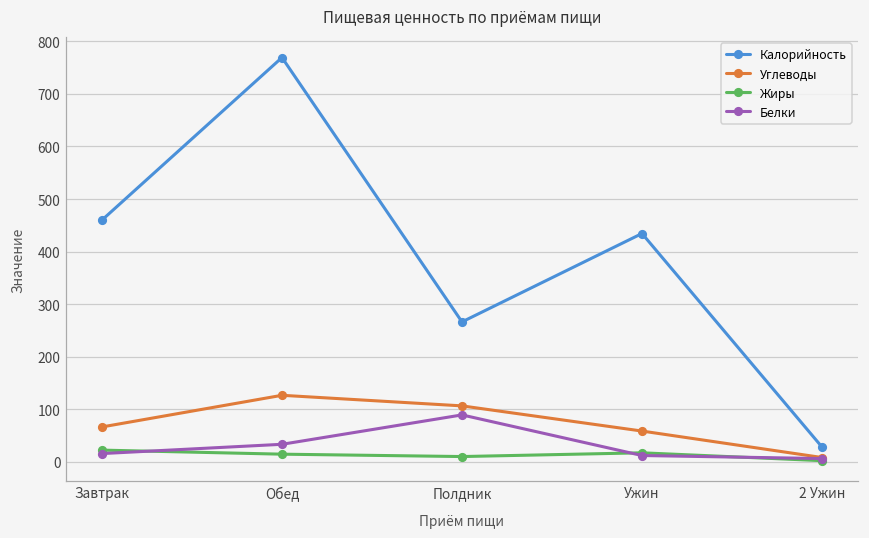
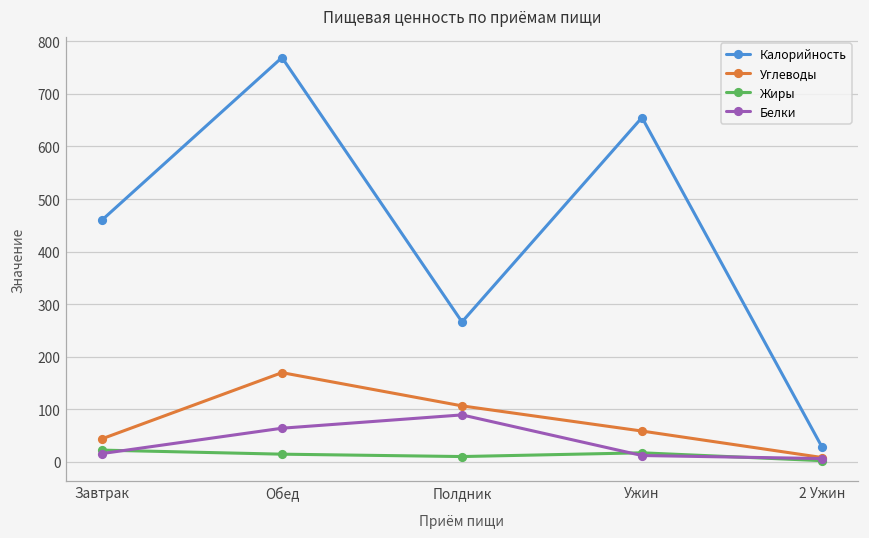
Углеводы, Завтрак: 70 -> 40
Углеводы, Обед: 130 -> 170
Белки, Обед: 30 -> 60
Калорийность, Ужин: 430 -> 660
